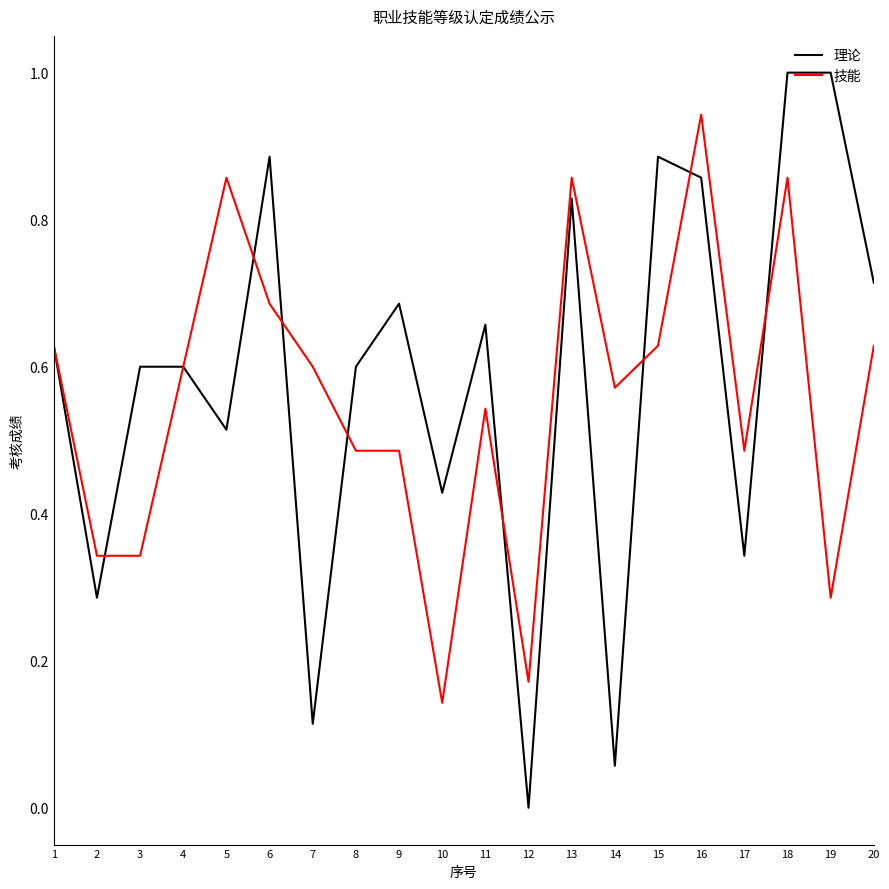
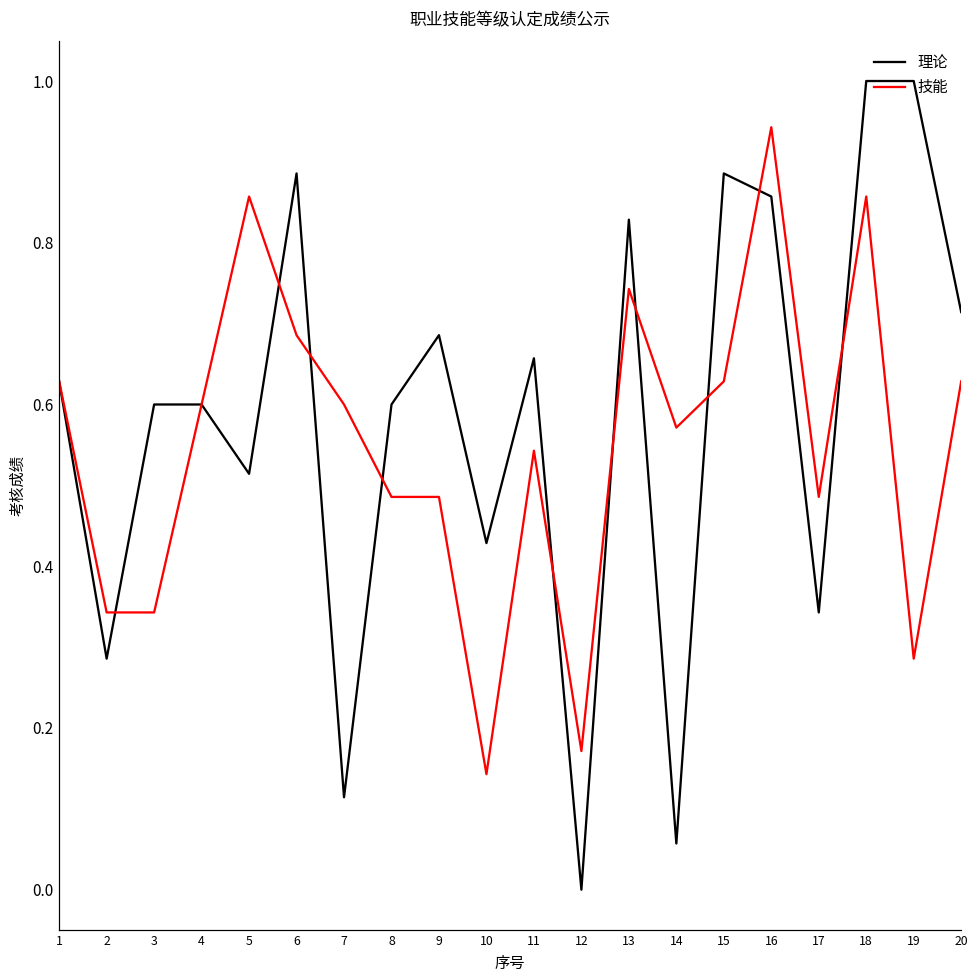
技能, 13: 0.86 -> 0.74
